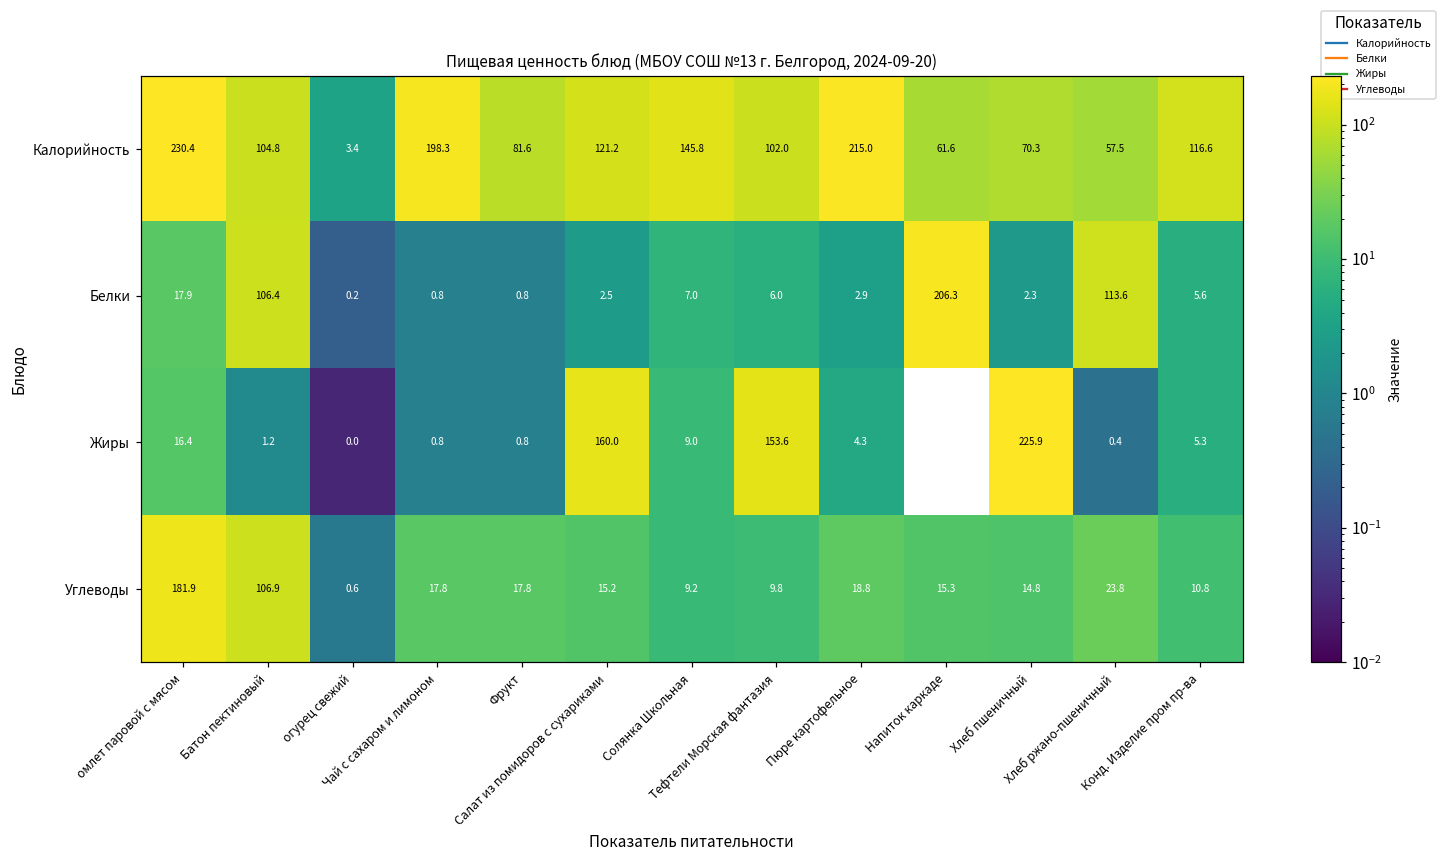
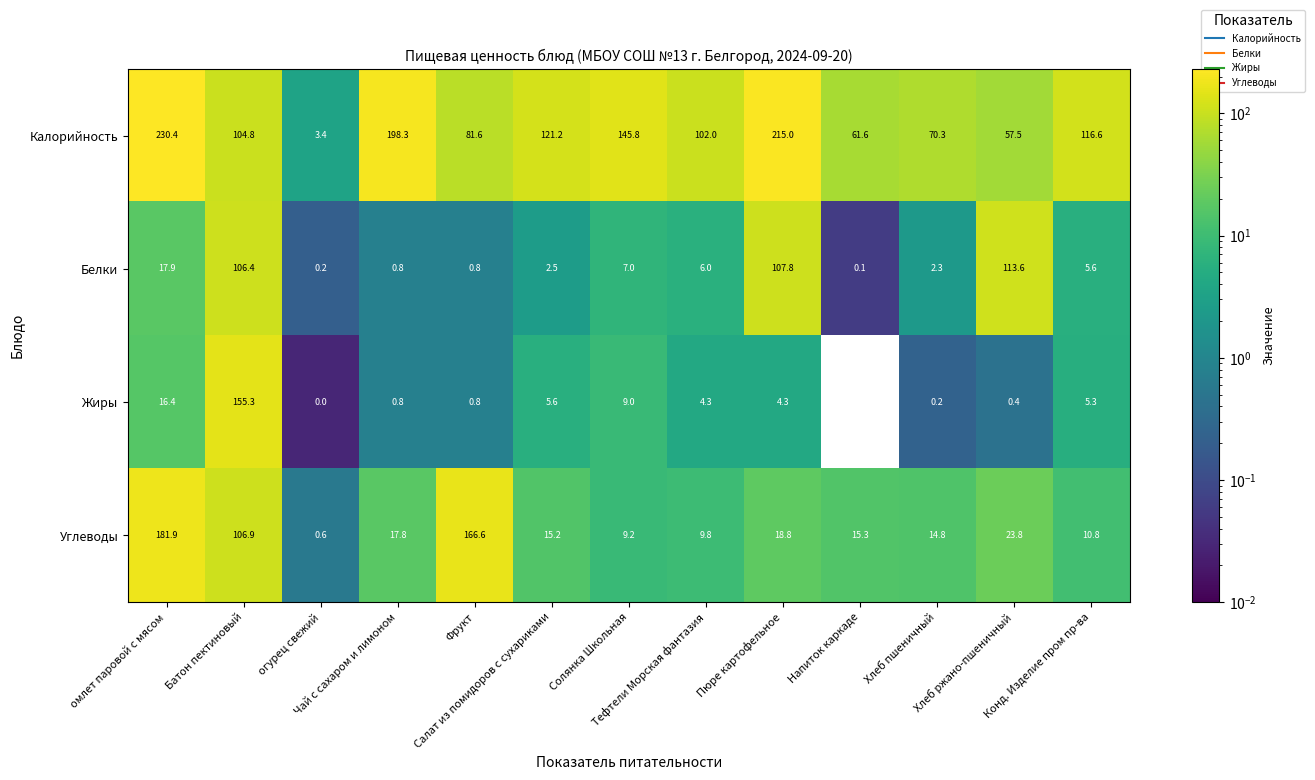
Белки, Пюре картофельное: 2.9 -> 107.8
Белки, Напиток каркаде: 206.3 -> 0.1
Жиры, Батон пектиновый: 1.2 -> 155.3
Жиры, Салат из помидоров с сухариками: 160.0 -> 5.6
Жиры, Тефтели Морская фантазия: 153.6 -> 4.3
Жиры, Хлеб пшеничный: 225.9 -> 0.2
Углеводы, Фрукт: 17.8 -> 166.6
